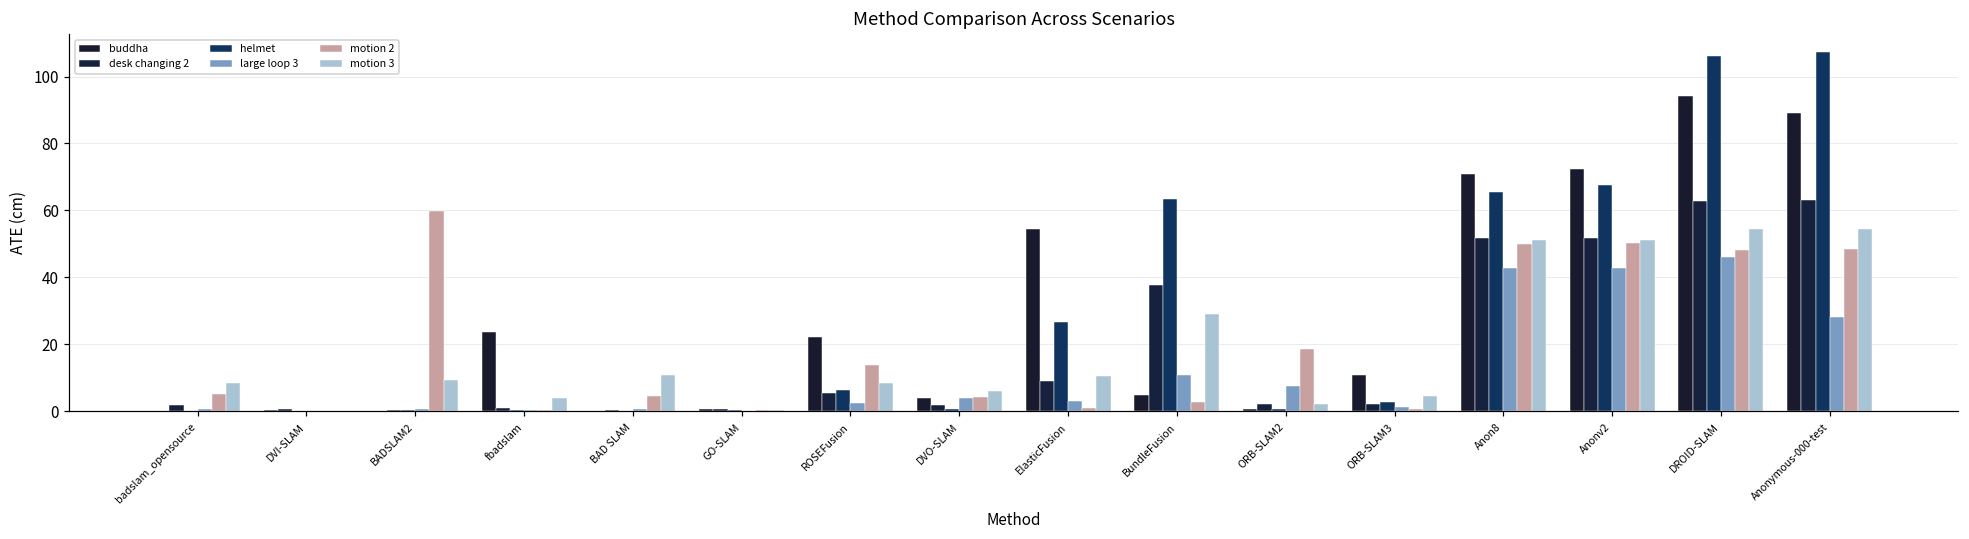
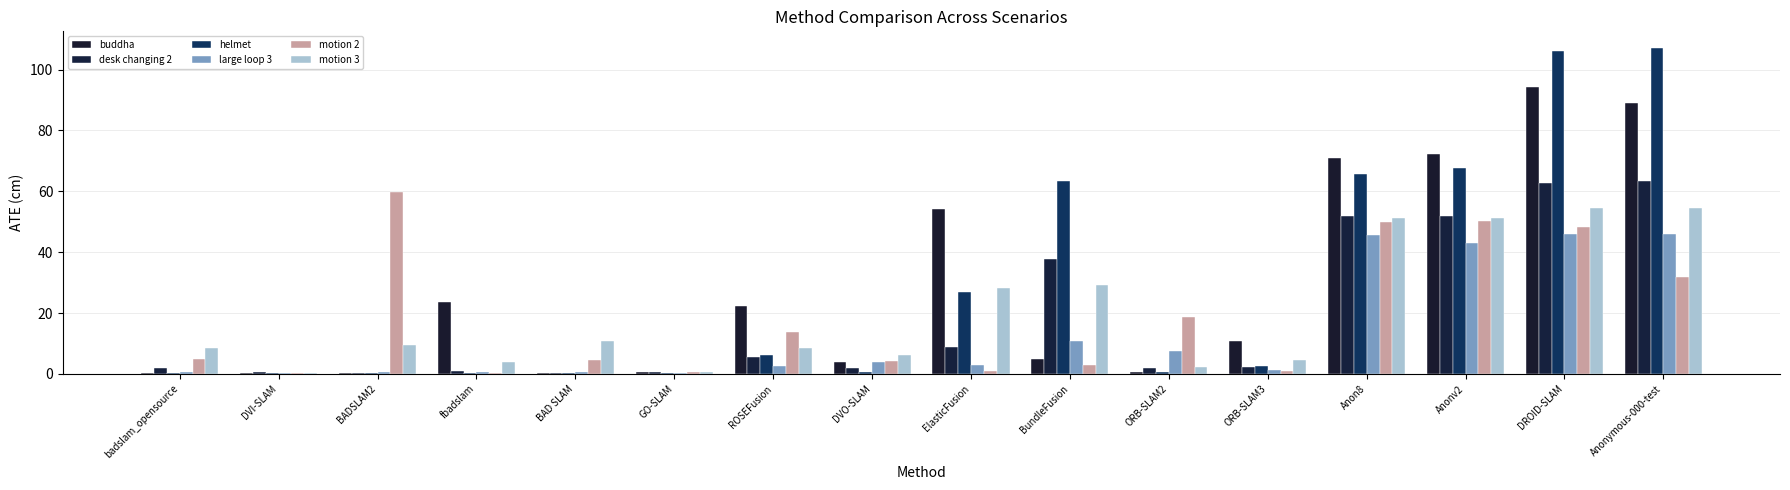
motion 3, ElasticFusion: 10 -> 28
large loop 3, Anon8: 43 -> 46
large loop 3, Anonymous-000-test: 28 -> 46
motion 2, Anonymous-000-test: 48 -> 32
